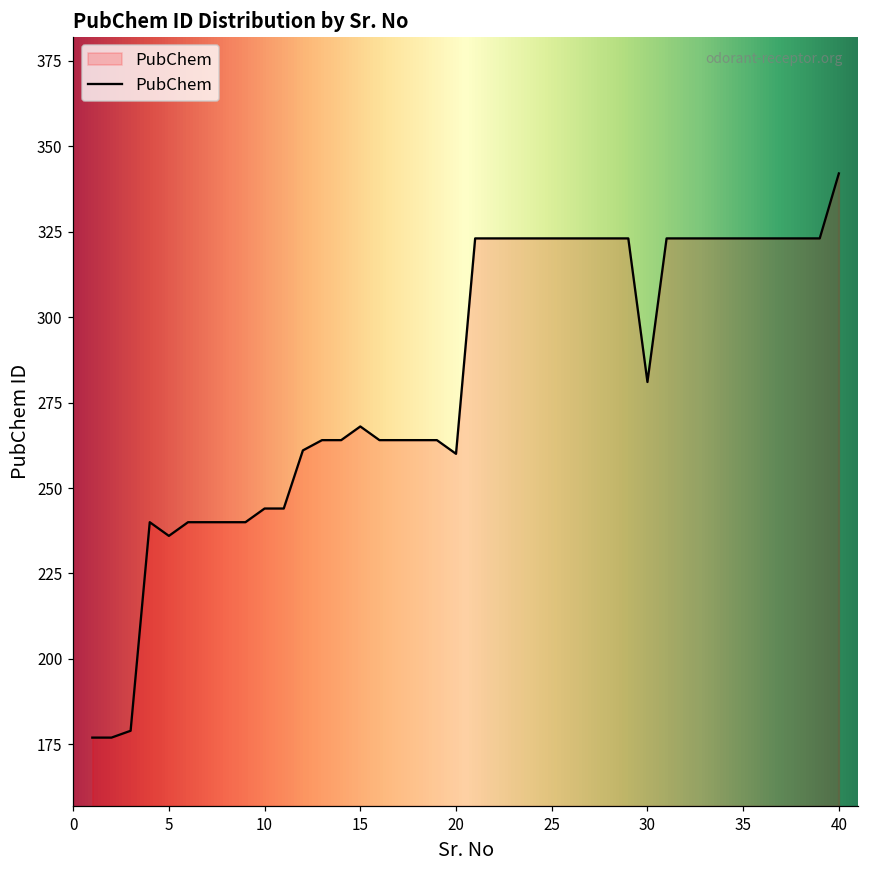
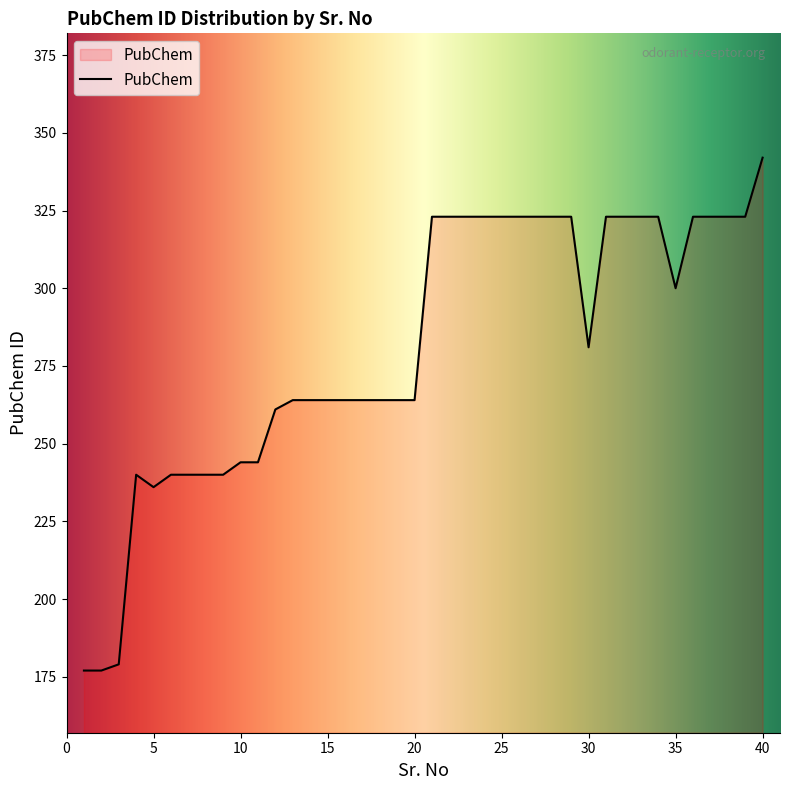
15: 268 -> 264
20: 260 -> 264
35: 323 -> 300
